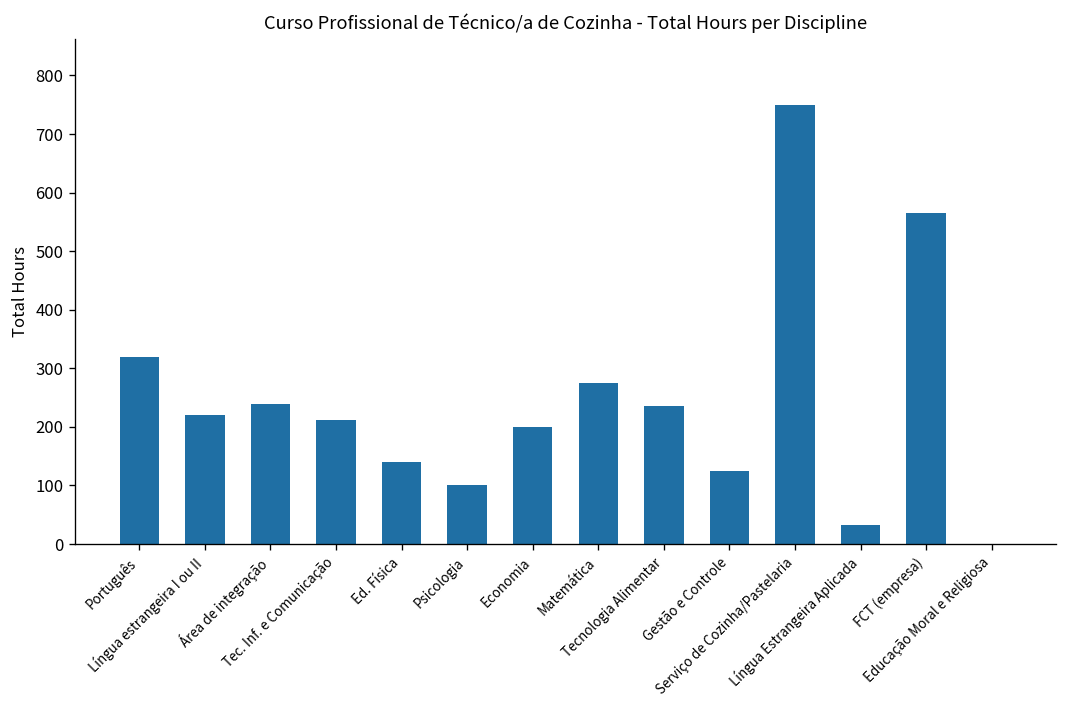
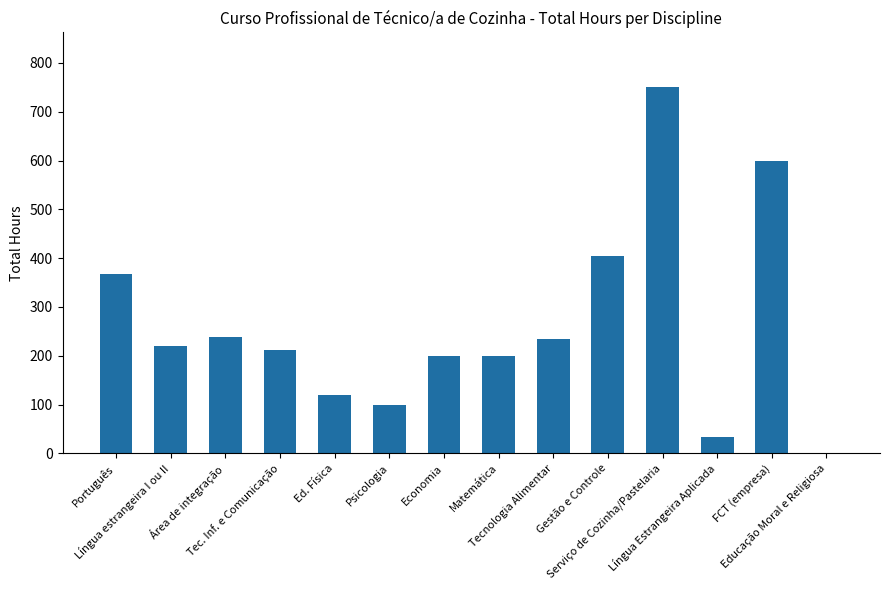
Português: 320 -> 370
Ed. Física: 140 -> 120
Matemática: 280 -> 200
Gestão e Controle: 130 -> 400
FCT (empresa): 570 -> 600
